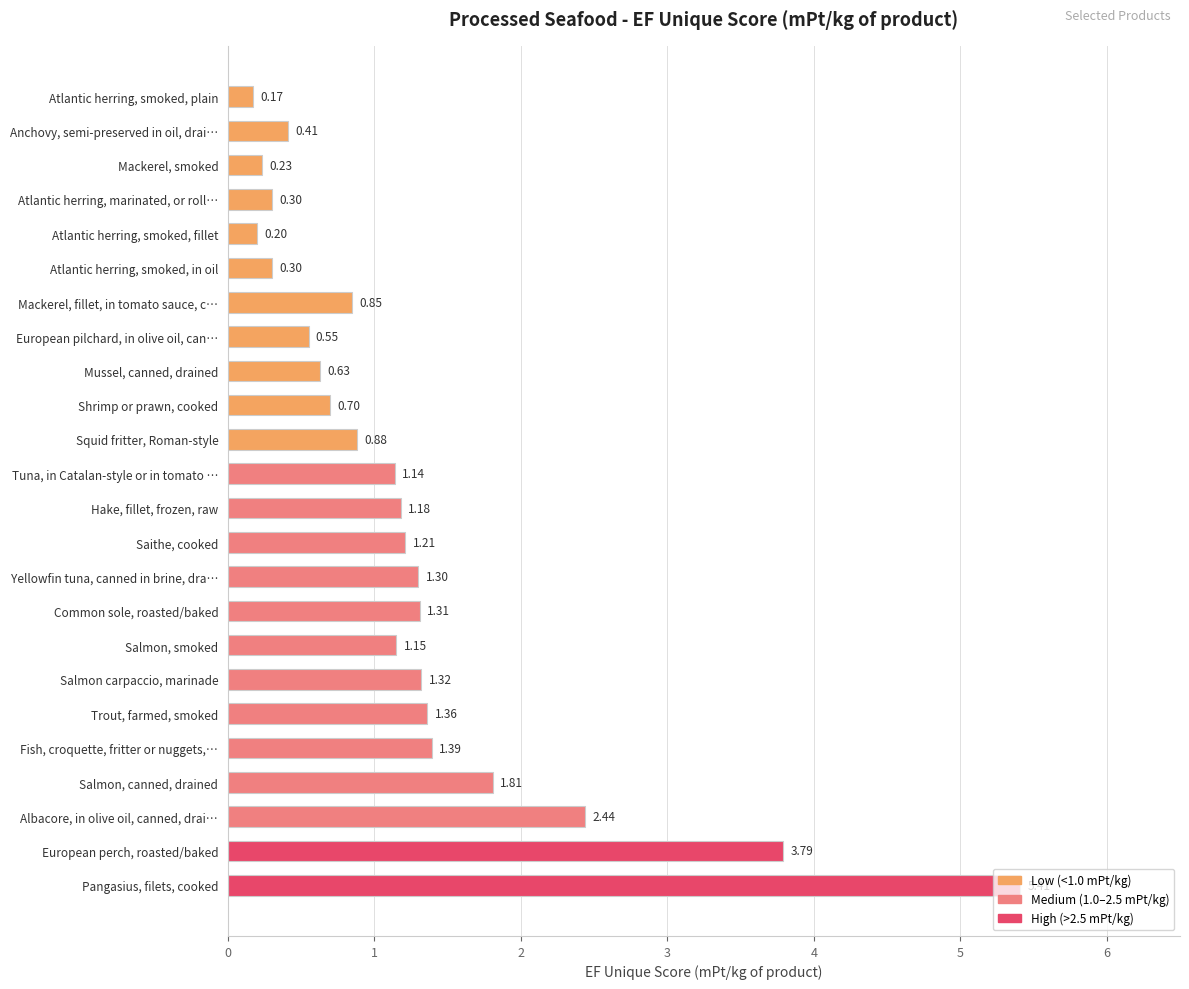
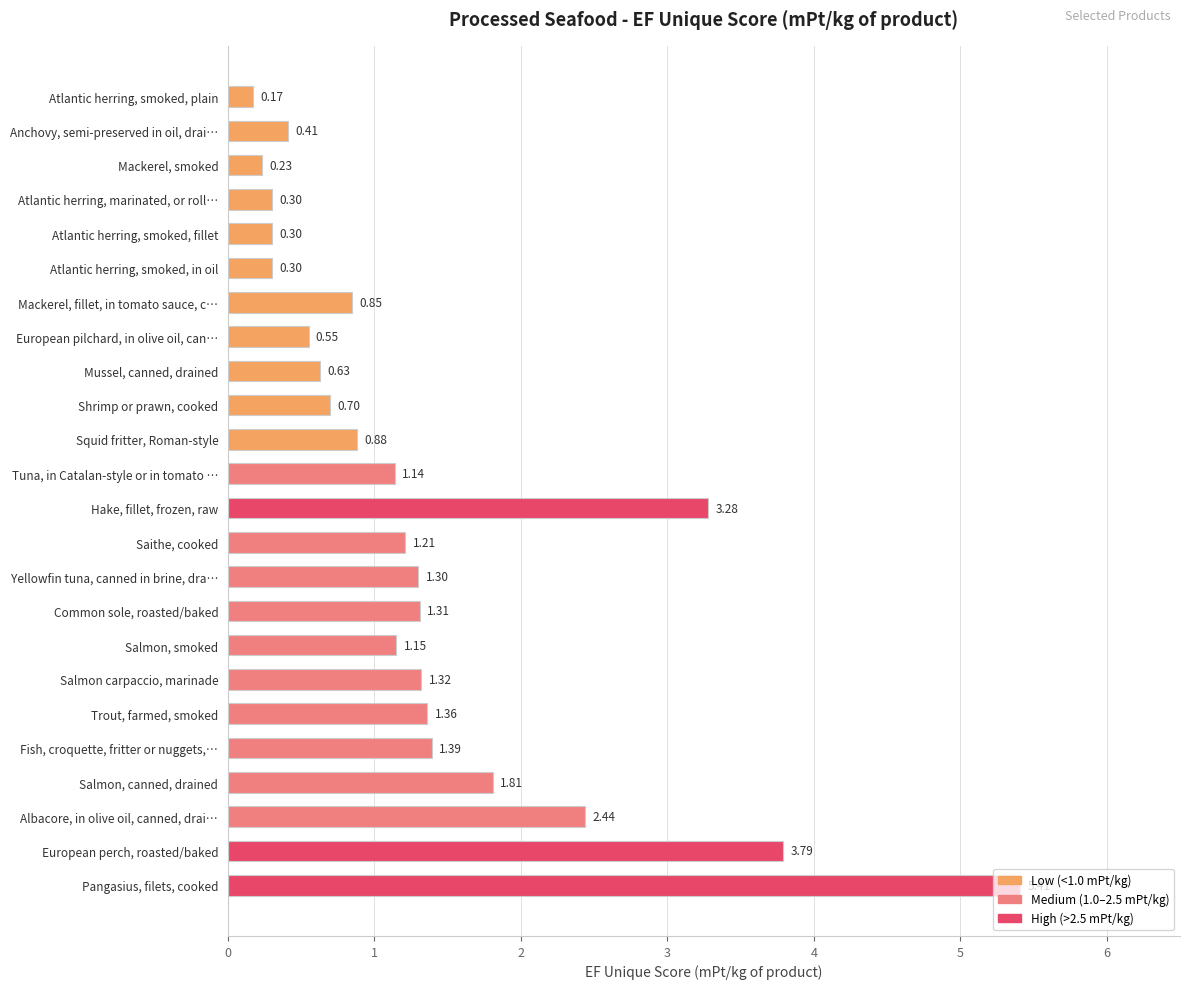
Atlantic herring, smoked, fillet: 0.20 -> 0.30
Hake, fillet, frozen, raw: 1.18 -> 3.28
